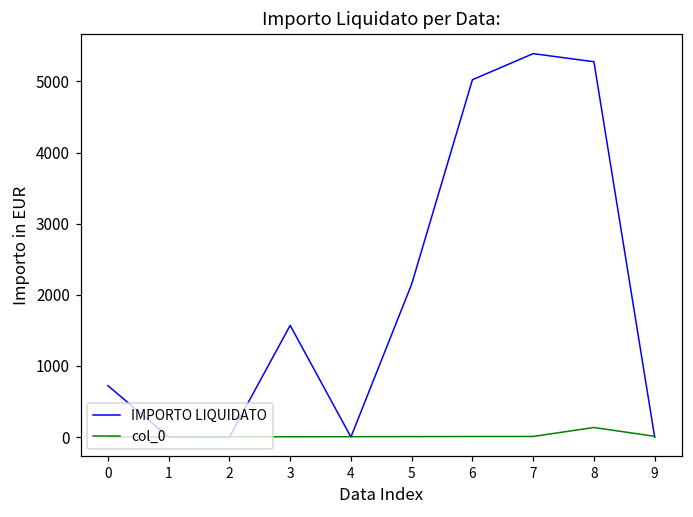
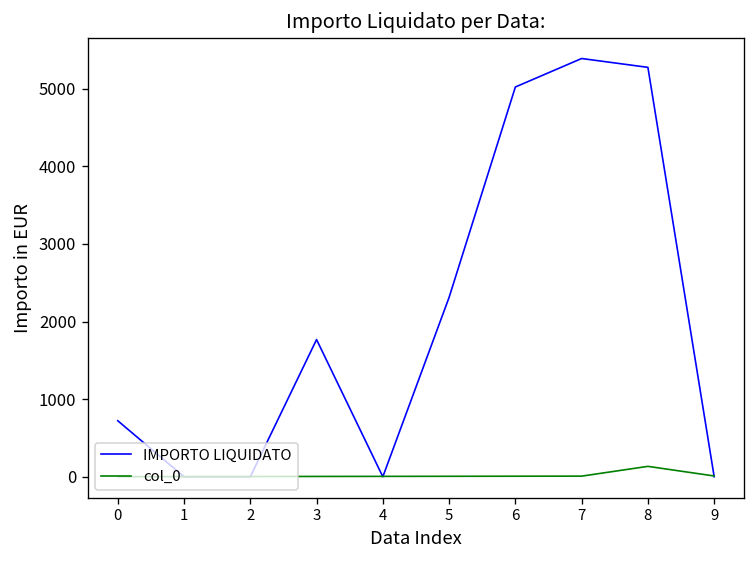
IMPORTO LIQUIDATO, 3: 1600 -> 1800
IMPORTO LIQUIDATO, 5: 2200 -> 2300
